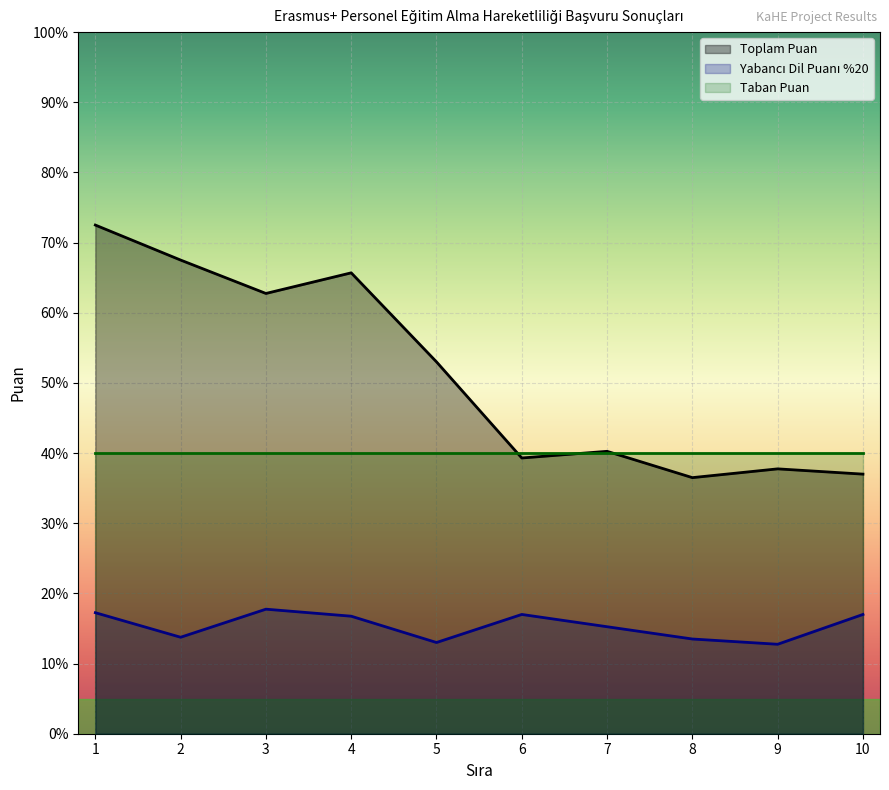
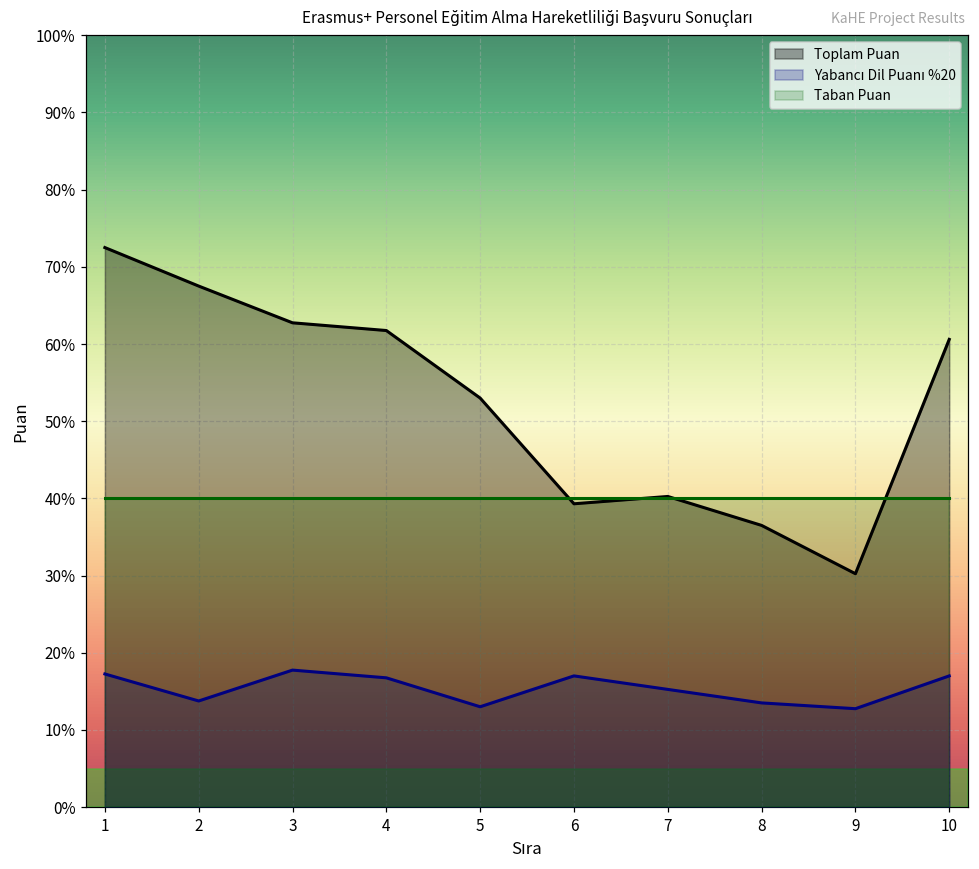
Toplam Puan, 4: 66% -> 62%
Toplam Puan, 9: 38% -> 30%
Toplam Puan, 10: 37% -> 61%
